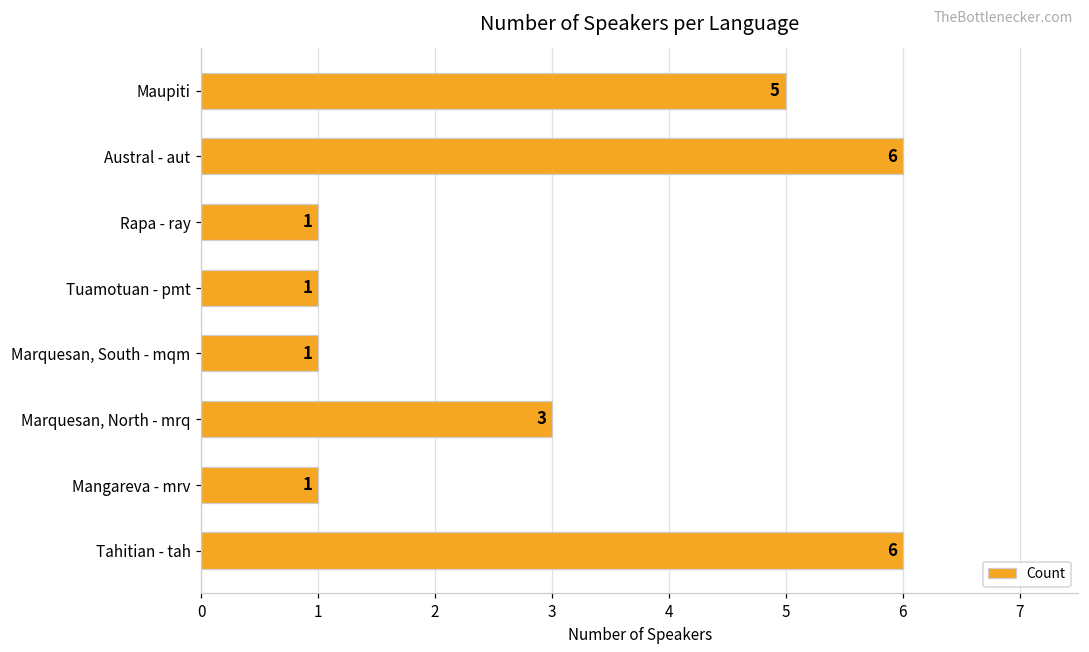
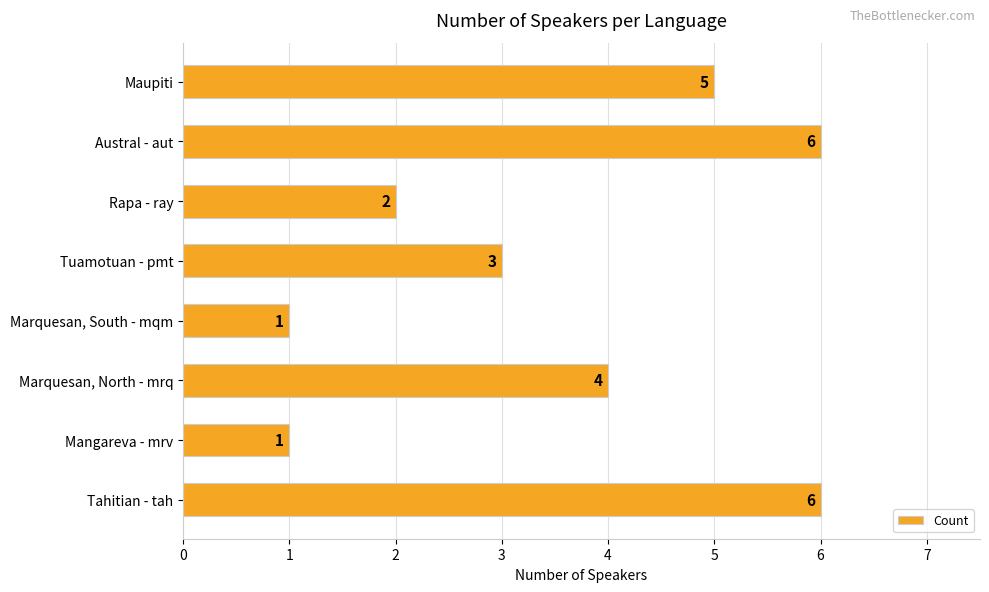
Rapa - ray: 1 -> 2
Tuamotuan - pmt: 1 -> 3
Marquesan, North - mrq: 3 -> 4
